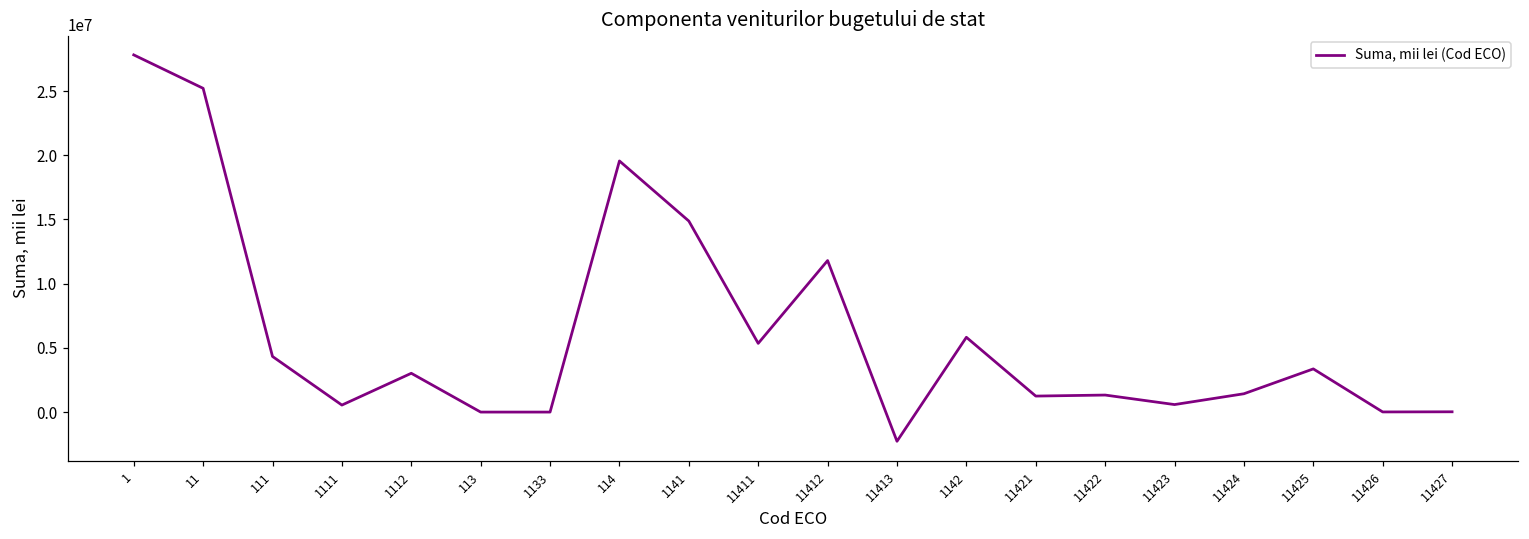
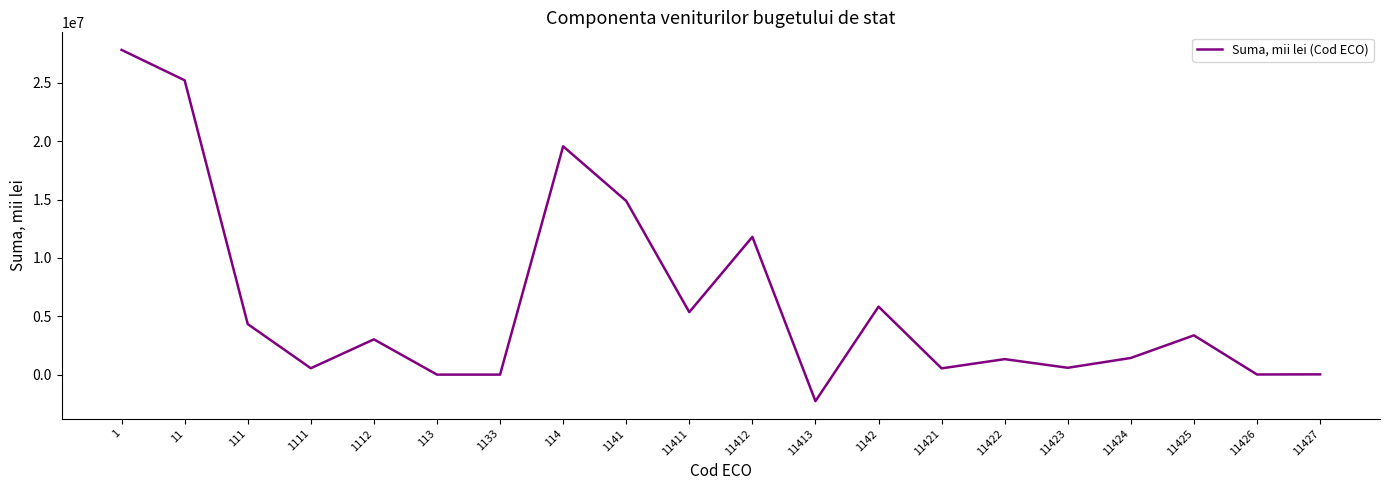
11421: 1200000 -> 500000
